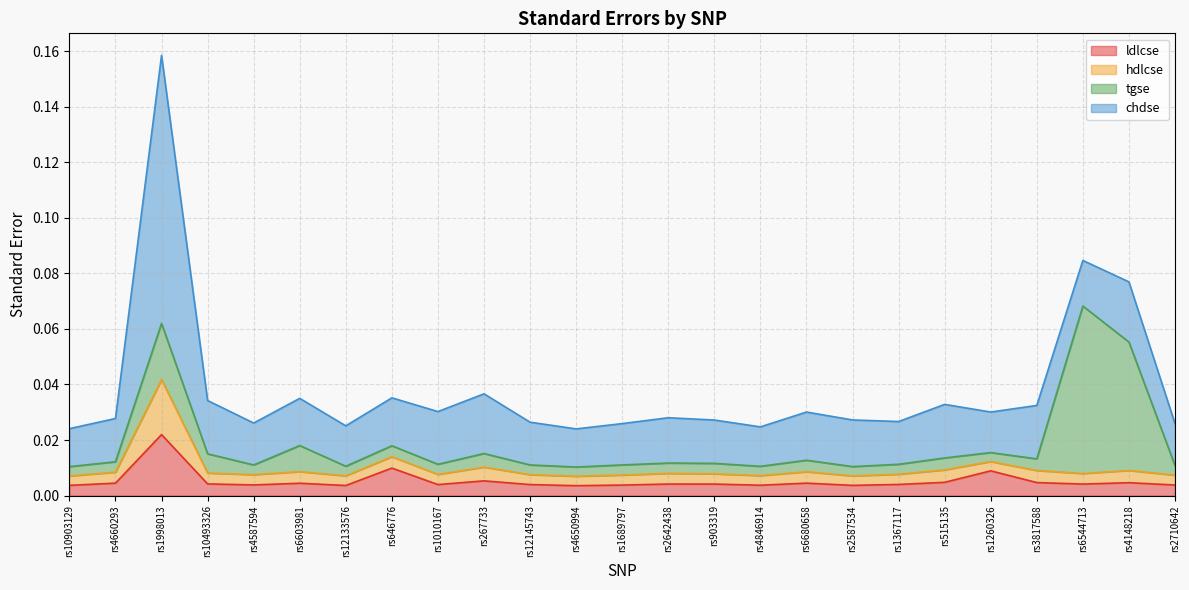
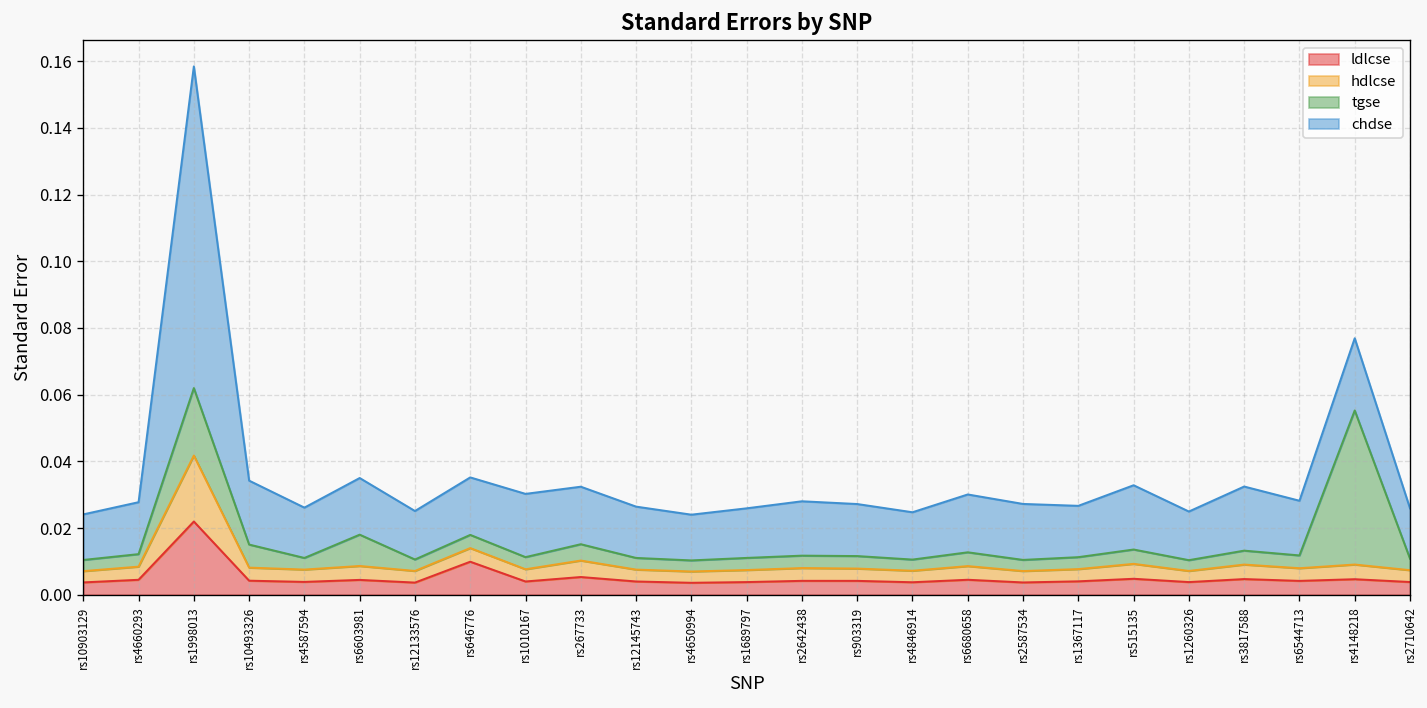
chdse, rs267733: 0.021 -> 0.017
ldlcse, rs1260326: 0.009 -> 0.004
tgse, rs6544713: 0.060 -> 0.004
